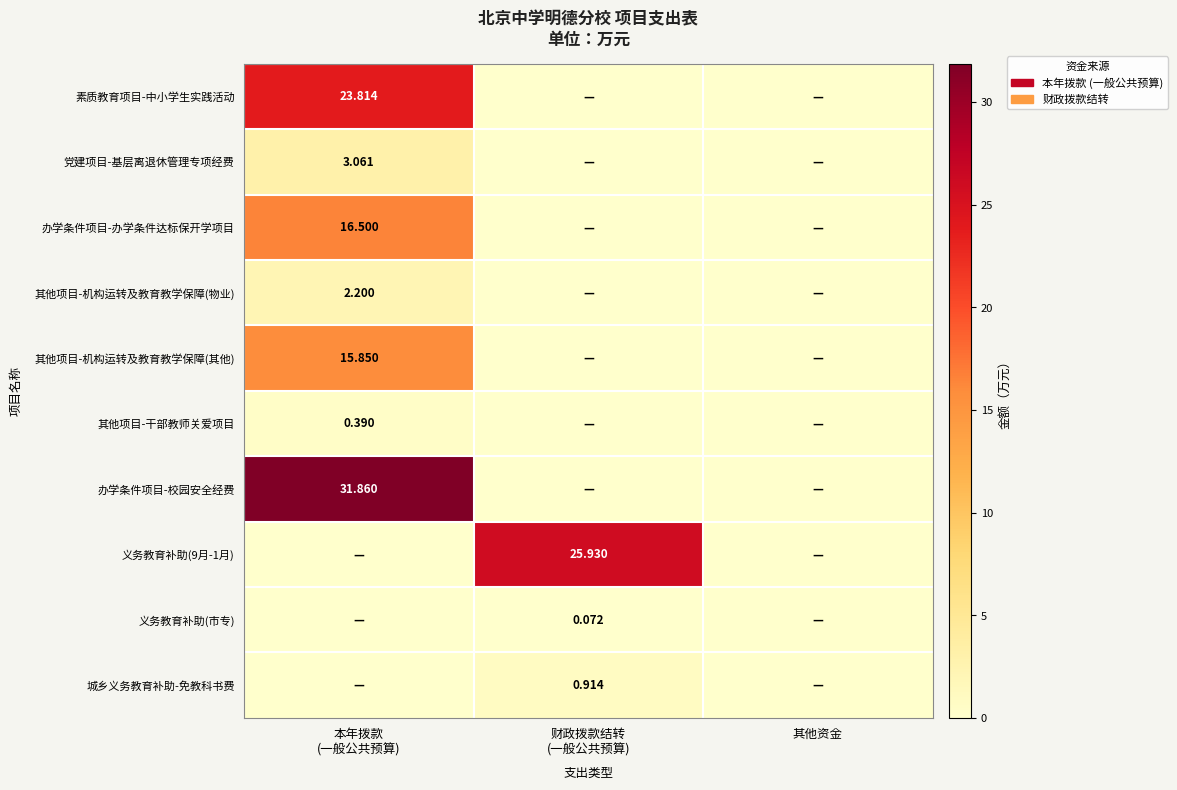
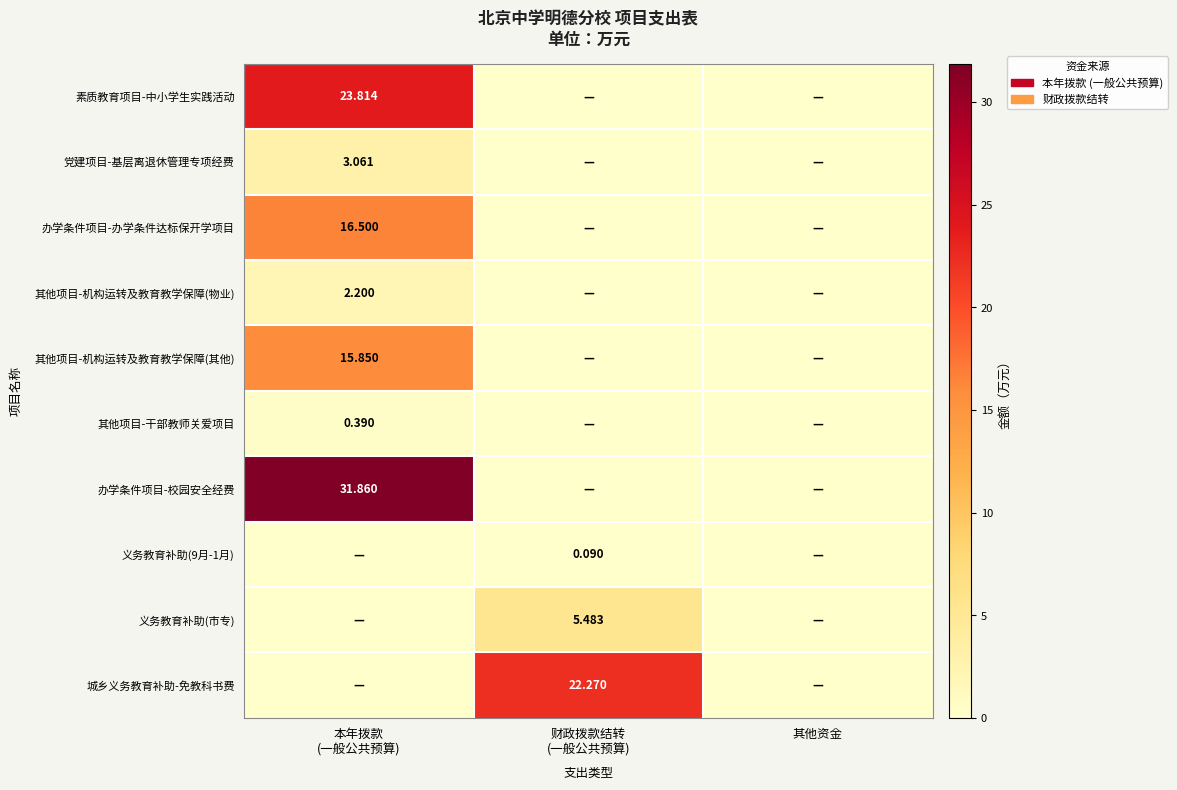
义务教育补助(9月-1月), 财政拨款结转 (一般公共预算): 25.930 -> 0.090
义务教育补助(市专), 财政拨款结转 (一般公共预算): 0.072 -> 5.483
城乡义务教育补助-免教科书费, 财政拨款结转 (一般公共预算): 0.914 -> 22.270
